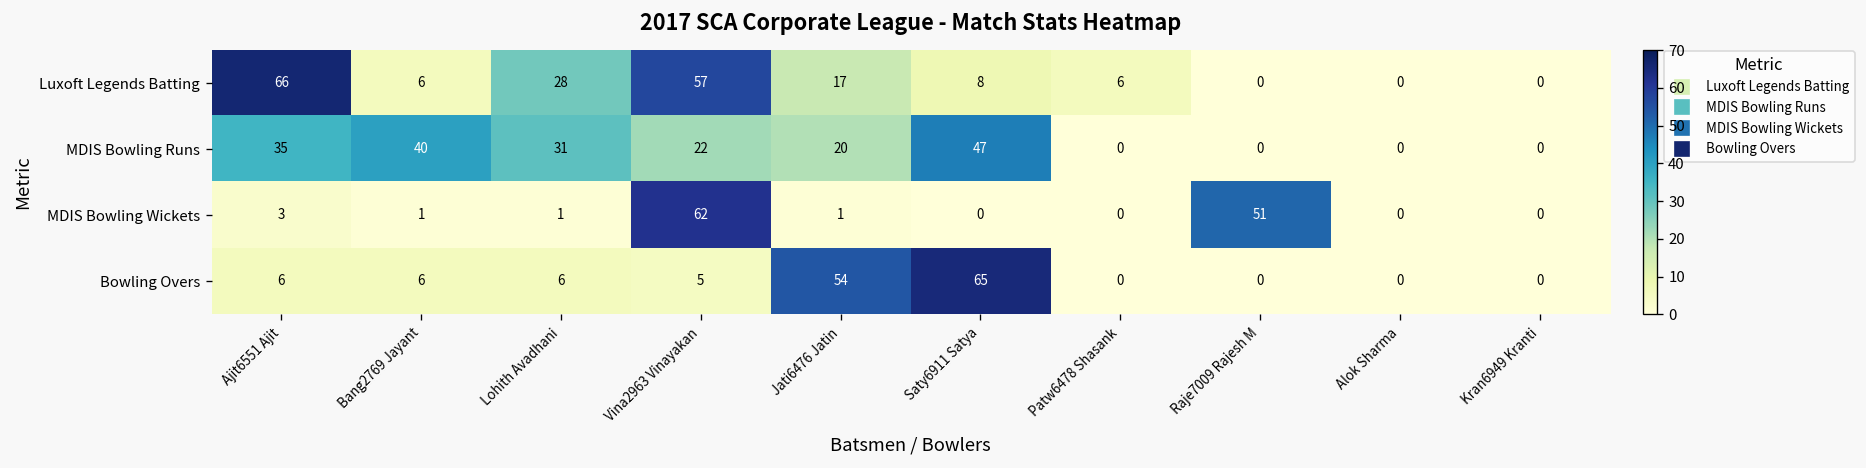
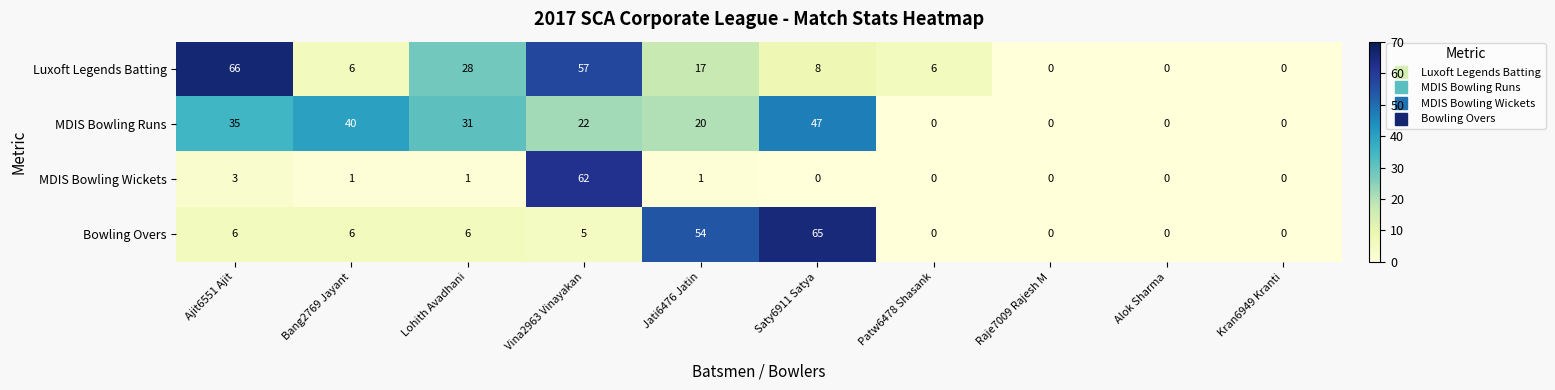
MDIS Bowling Wickets, Raje7009 Rajesh M: 51 -> 0
